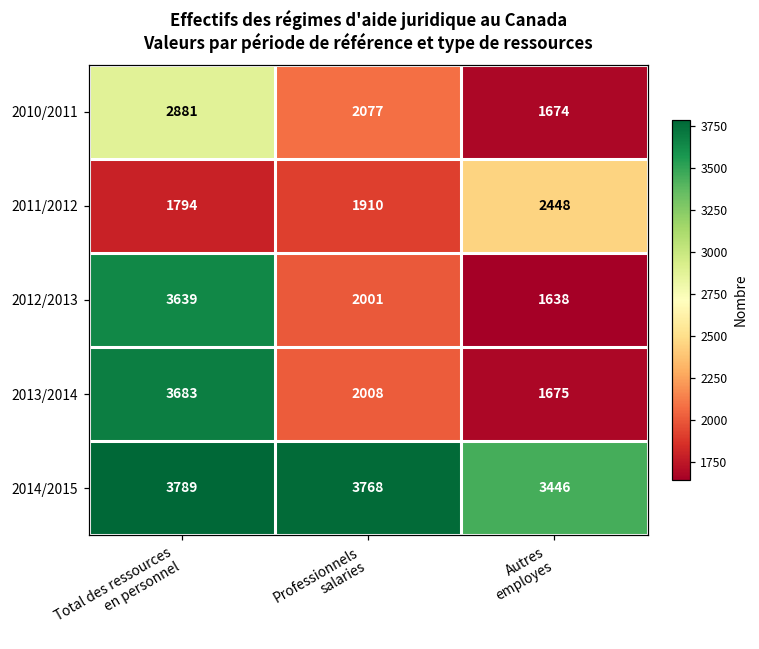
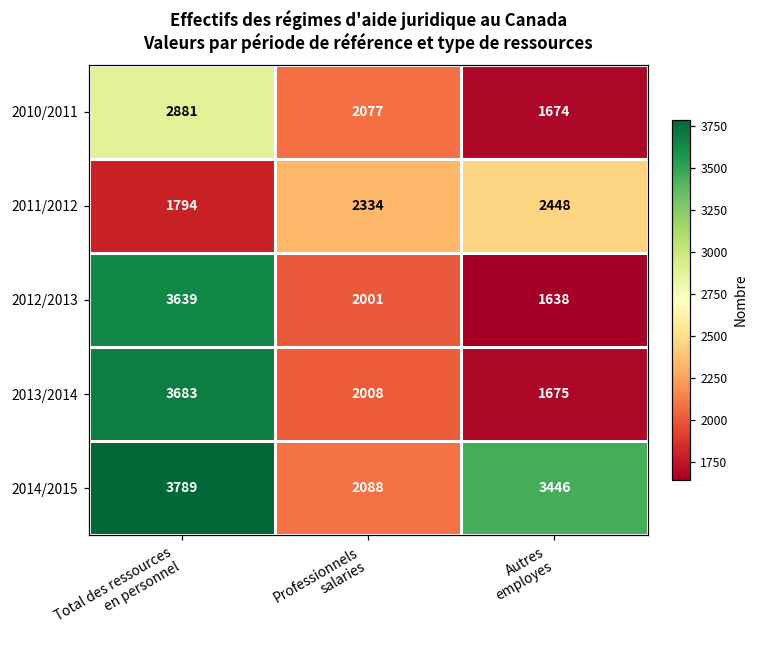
2011/2012, Professionnels salaries: 1910 -> 2334
2014/2015, Professionnels salaries: 3768 -> 2088
